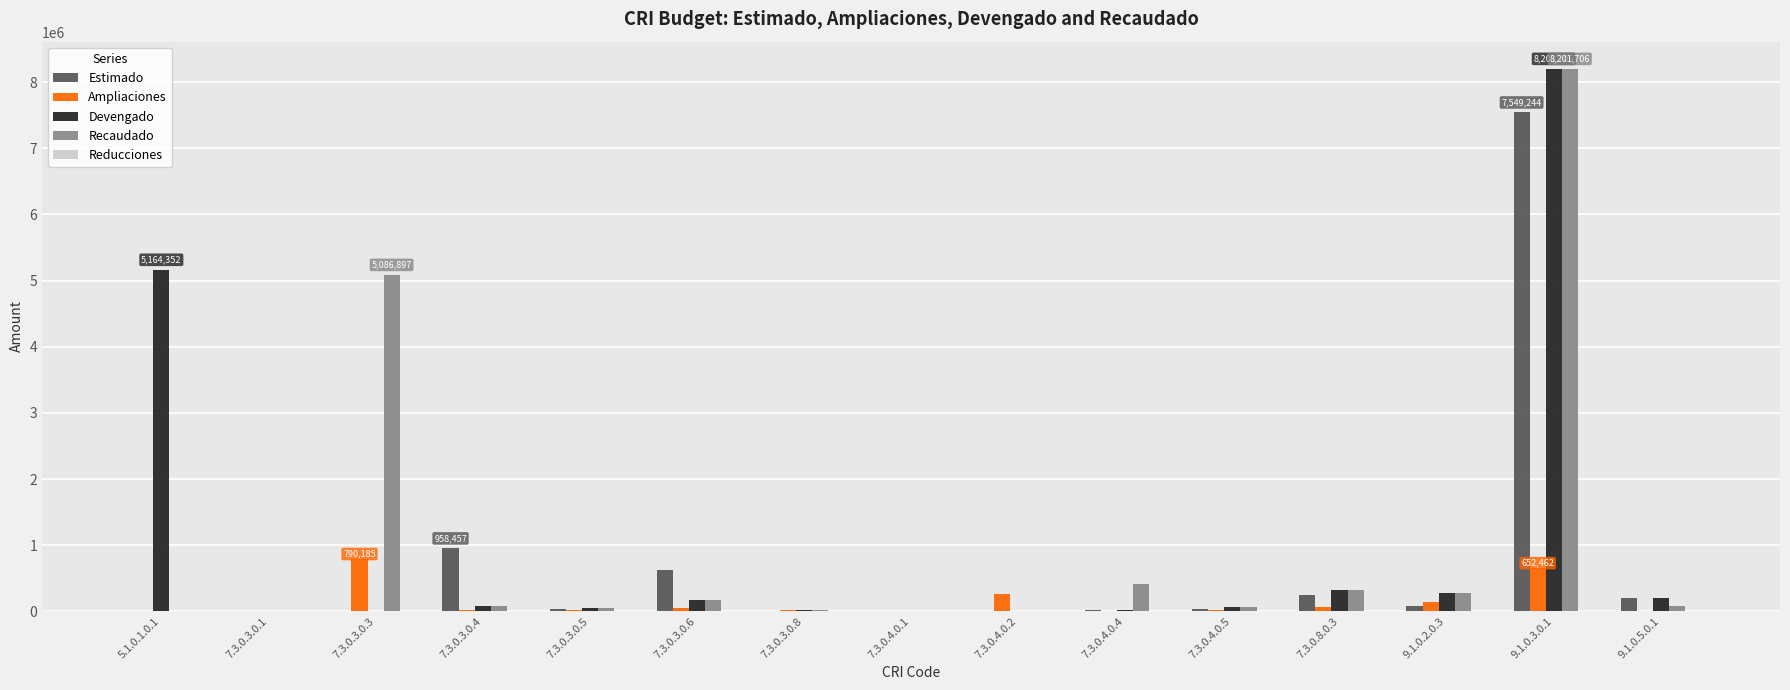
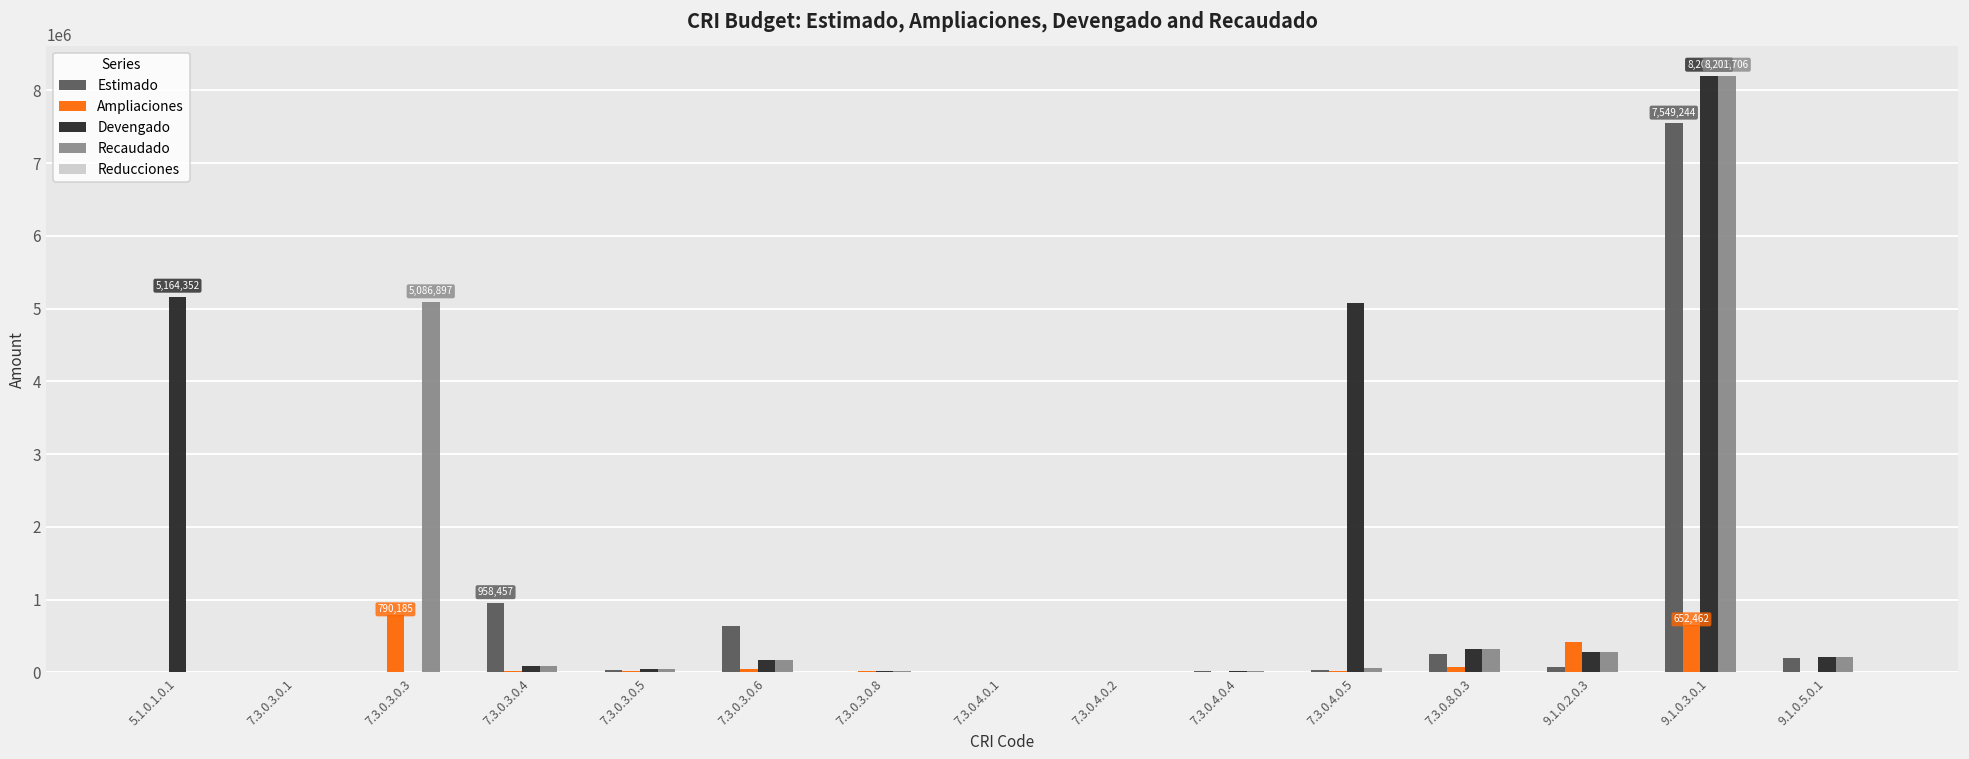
Ampliaciones, 7.3.0.4.0.2: 300000 -> 0
Recaudado, 7.3.0.4.0.4: 400000 -> 0
Devengado, 7.3.0.4.0.5: 100000 -> 5100000
Ampliaciones, 9.1.0.2.0.3: 100000 -> 400000
Recaudado, 9.1.0.5.0.1: 100000 -> 200000
